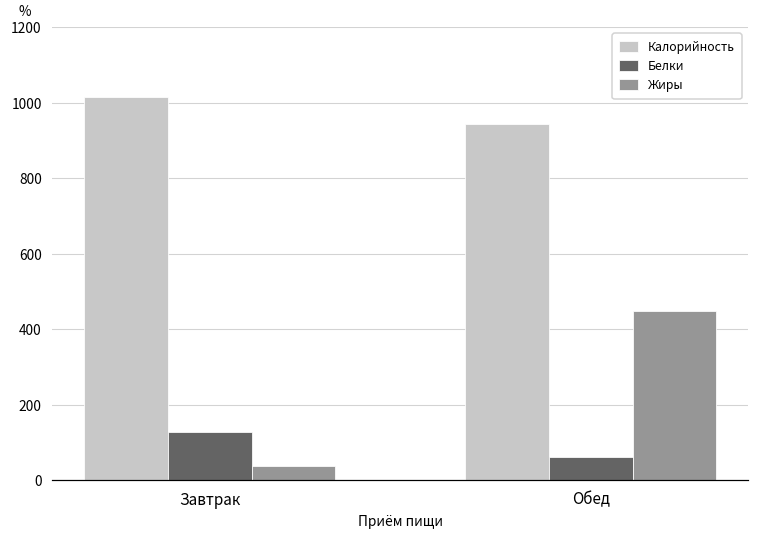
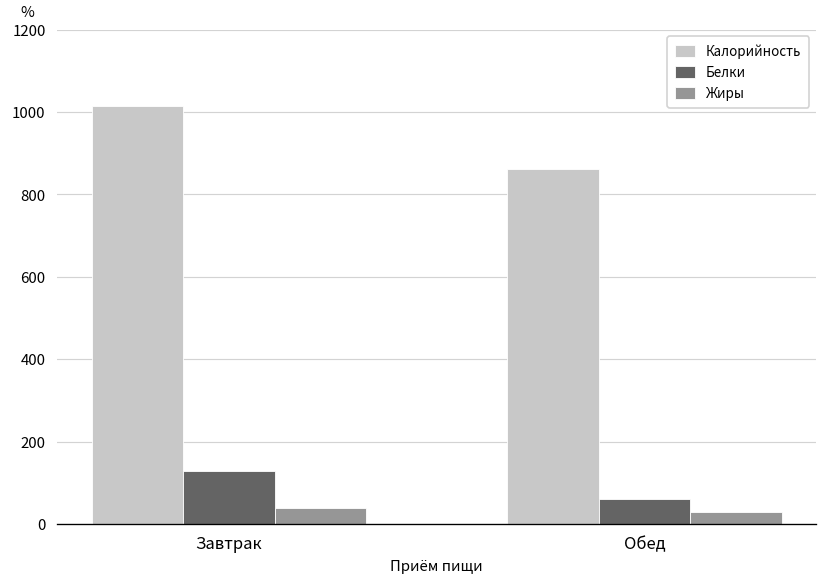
Калорийность, Обед: 940 -> 860
Жиры, Обед: 450 -> 30
